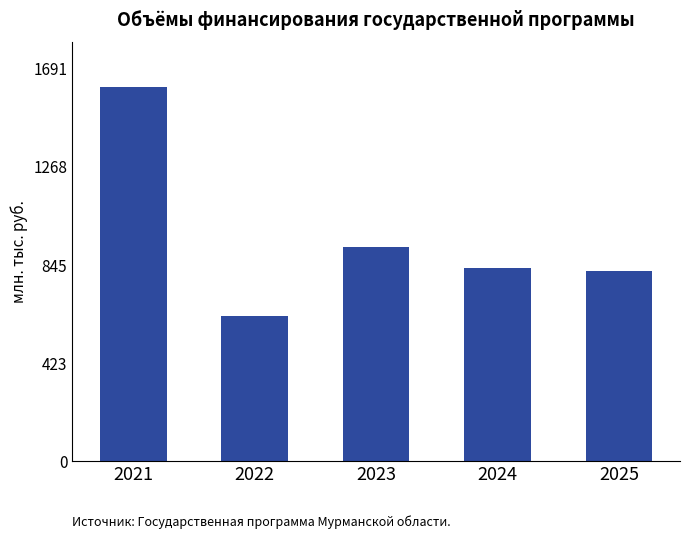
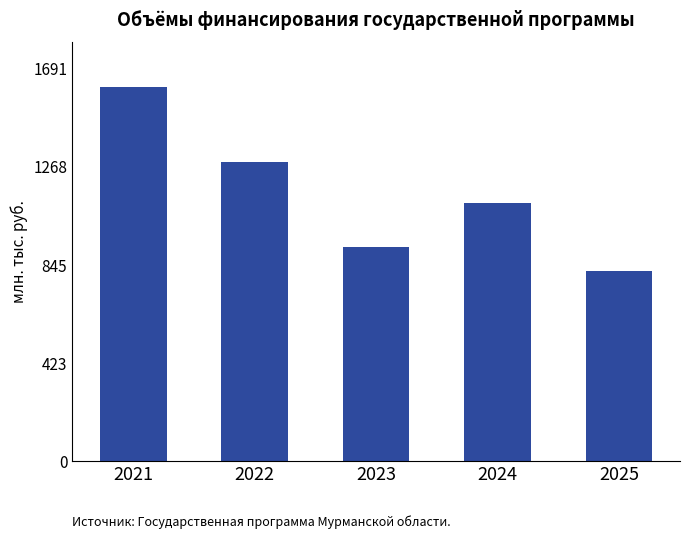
2022: 630 -> 1290
2024: 830 -> 1110
